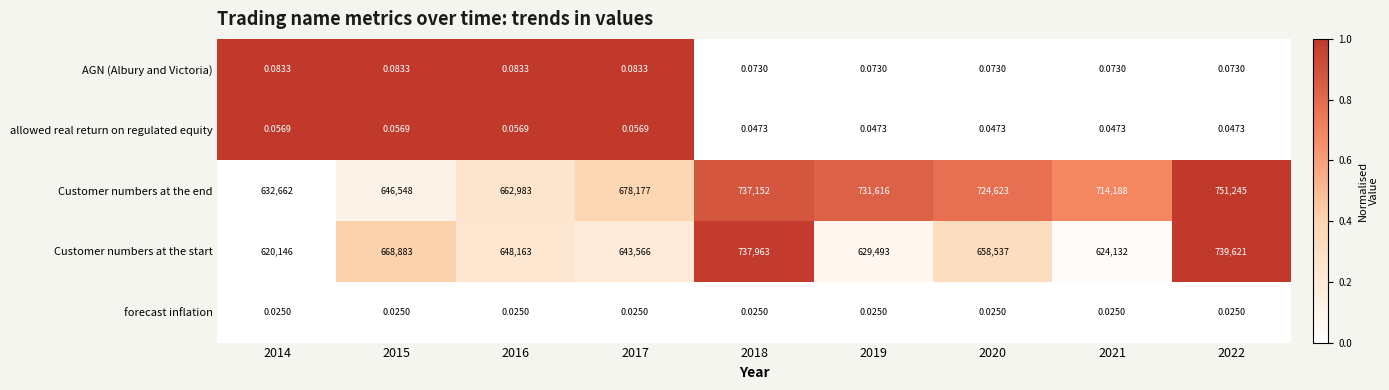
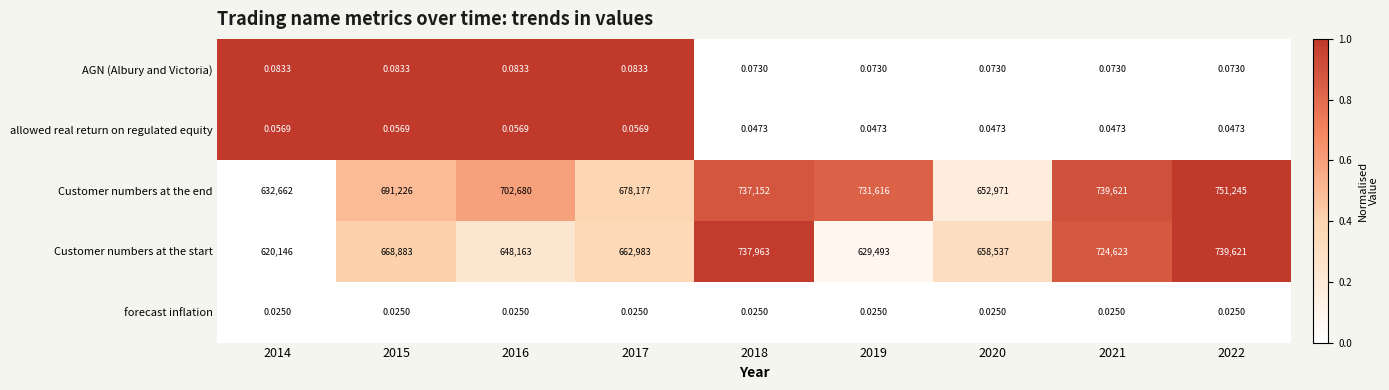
Customer numbers at the end, 2015: 646,548 -> 691,226
Customer numbers at the end, 2016: 662,983 -> 702,680
Customer numbers at the end, 2020: 724,623 -> 652,971
Customer numbers at the end, 2021: 714,188 -> 739,621
Customer numbers at the start, 2017: 643,566 -> 662,983
Customer numbers at the start, 2021: 624,132 -> 724,623
